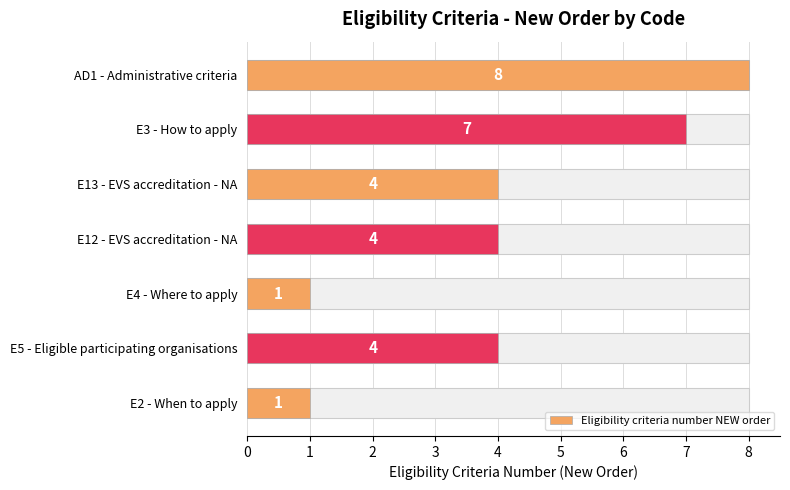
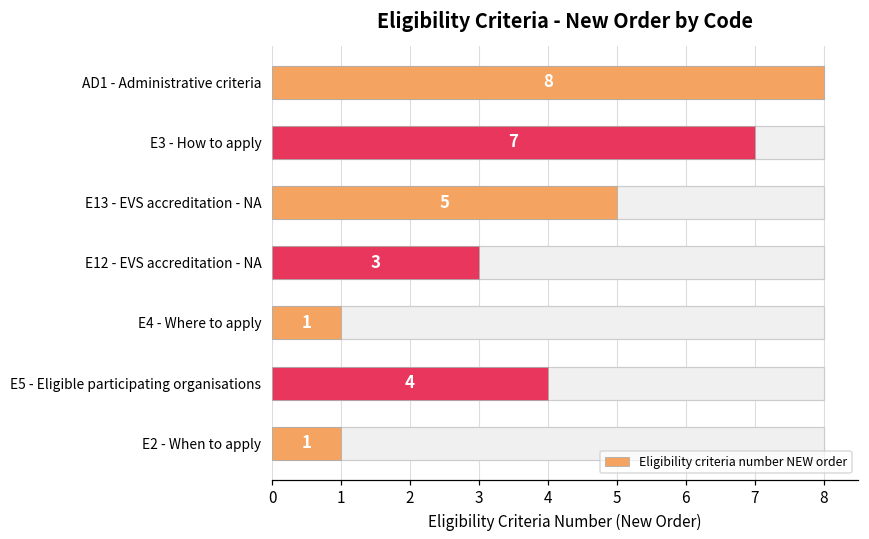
Eligibility criteria number NEW order, E13 - EVS accreditation - NA: 4 -> 5
Eligibility criteria number NEW order, E12 - EVS accreditation - NA: 4 -> 3
